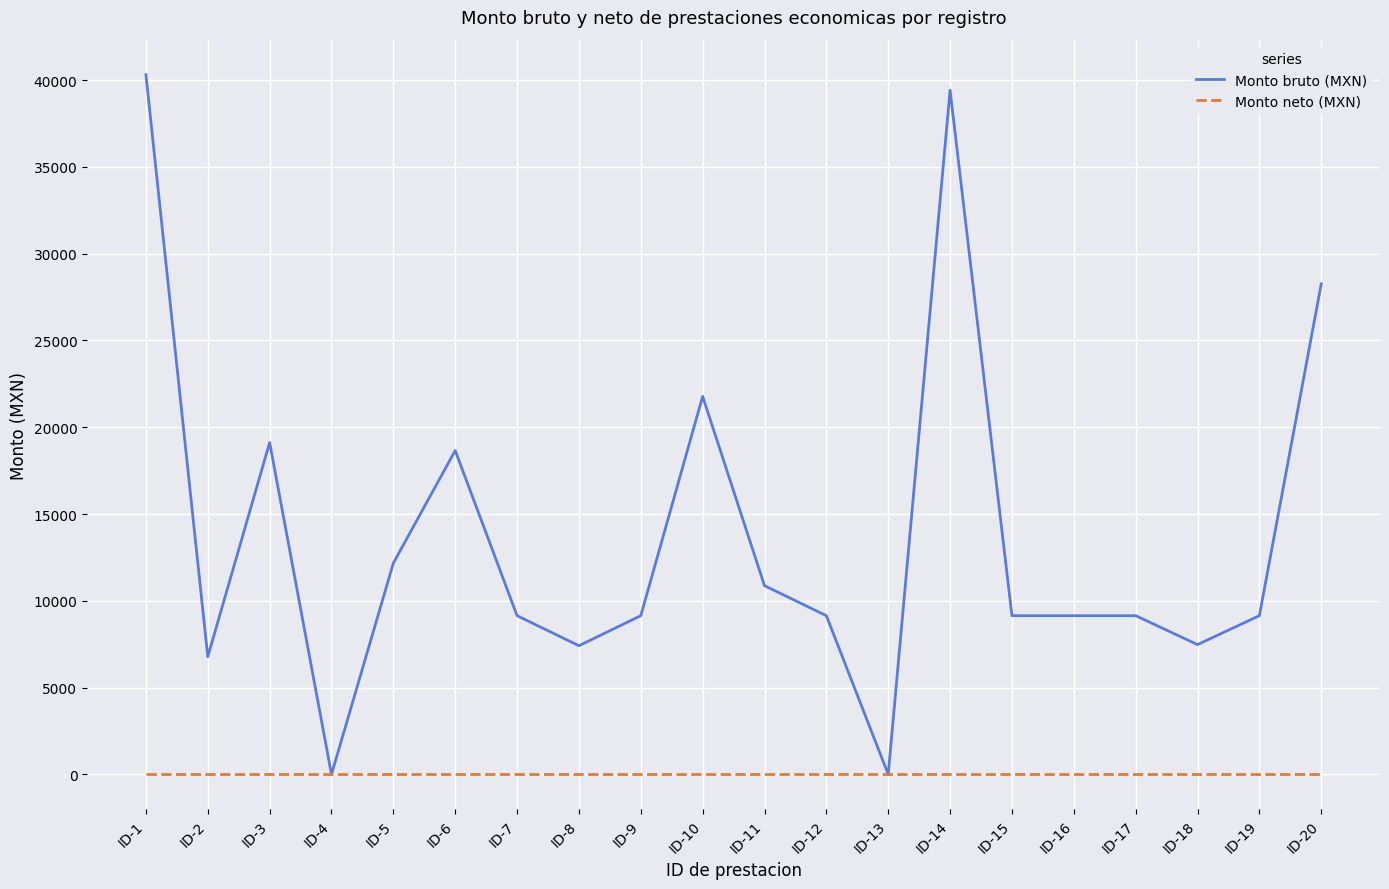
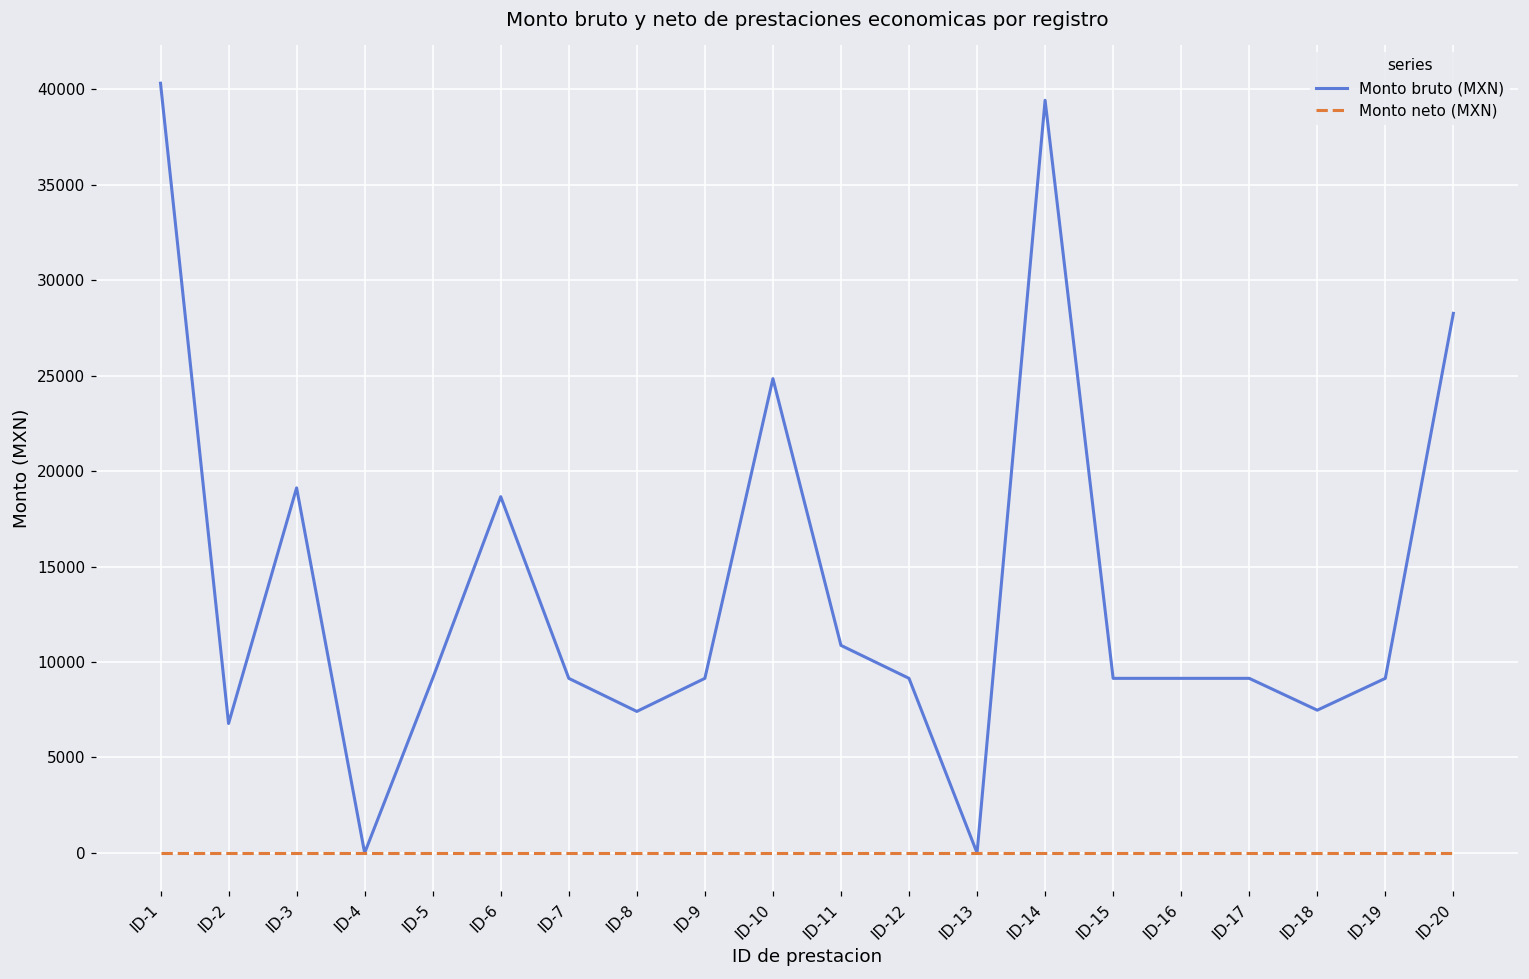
Monto bruto (MXN), ID-5: 12200 -> 9100
Monto bruto (MXN), ID-10: 21800 -> 24800
